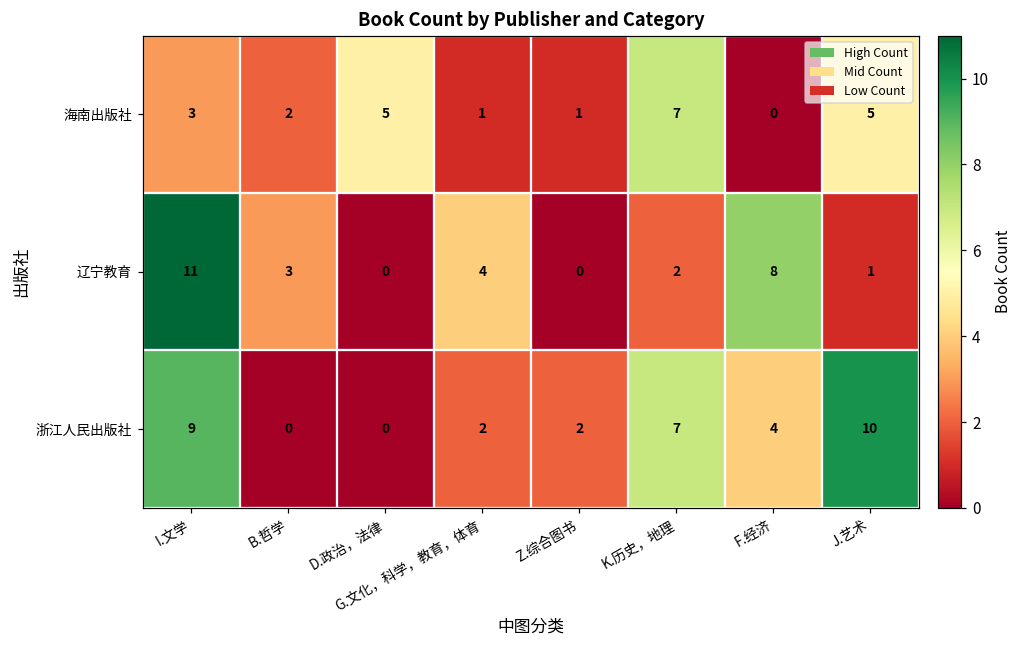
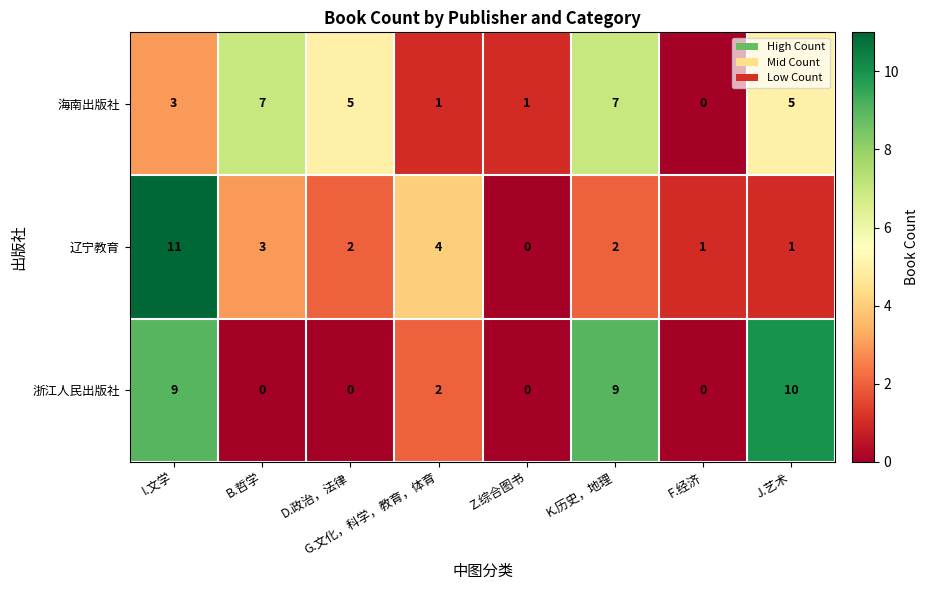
海南出版社, B.哲学: 2 -> 7
辽宁教育, D.政治，法律: 0 -> 2
辽宁教育, F.经济: 8 -> 1
浙江人民出版社, Z.综合图书: 2 -> 0
浙江人民出版社, K.历史，地理: 7 -> 9
浙江人民出版社, F.经济: 4 -> 0
